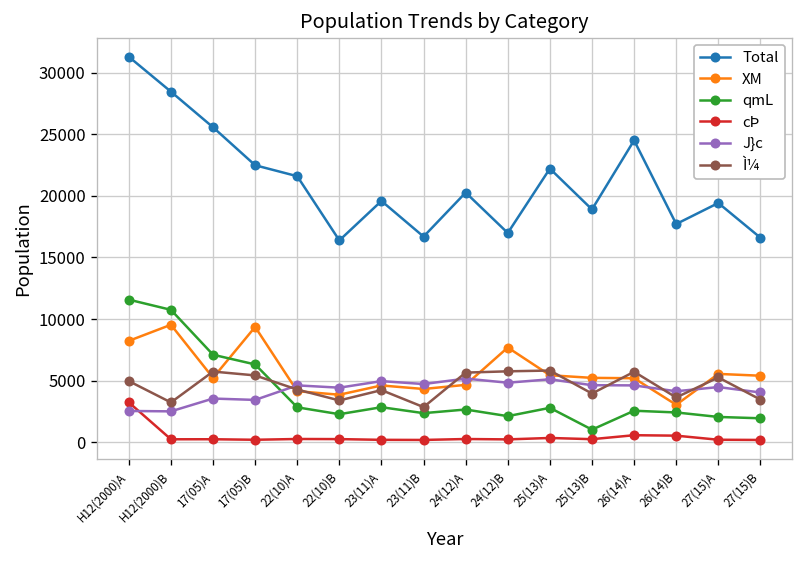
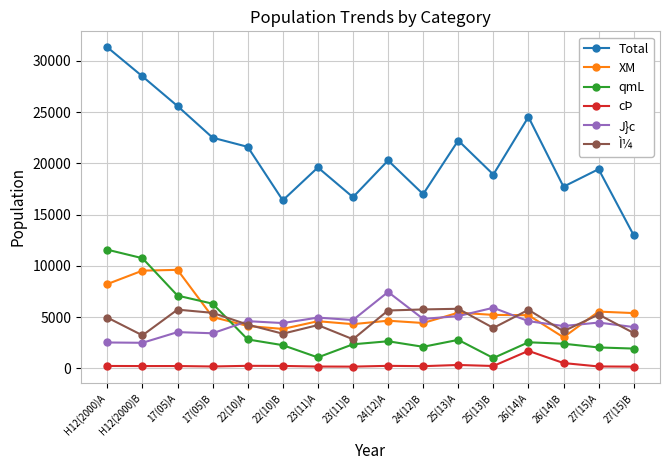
cÞ, H12(2000)A: 3200 -> 200
XM, 17(05)A: 5200 -> 9600
XM, 17(05)B: 9400 -> 5000
qmL, 23(11)A: 2800 -> 1100
J}c, 24(12)A: 5200 -> 7500
XM, 24(12)B: 7700 -> 4400
J}c, 25(13)B: 4600 -> 5900
cÞ, 26(14)A: 600 -> 1700
Total, 27(15)B: 16600 -> 13000
